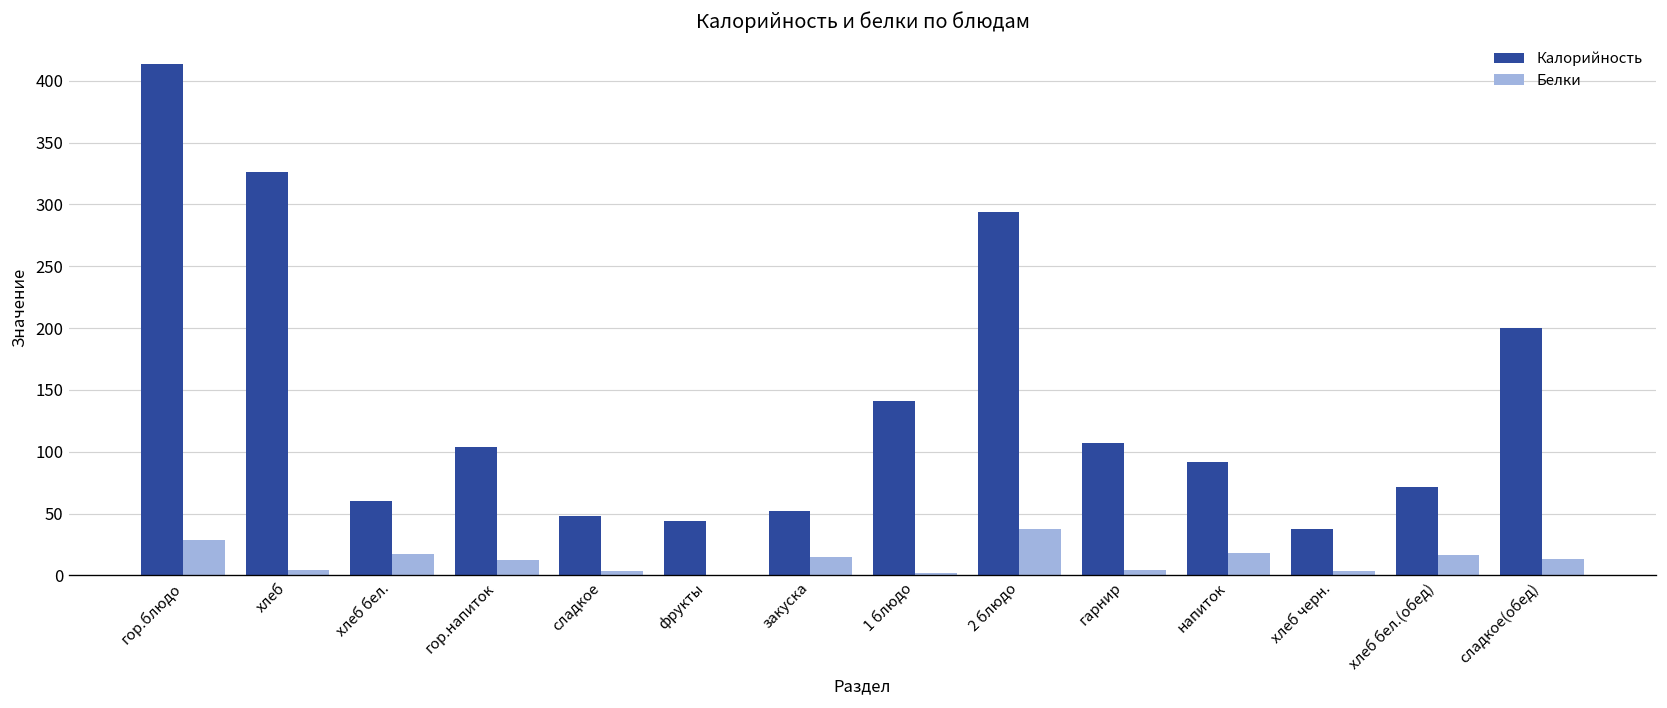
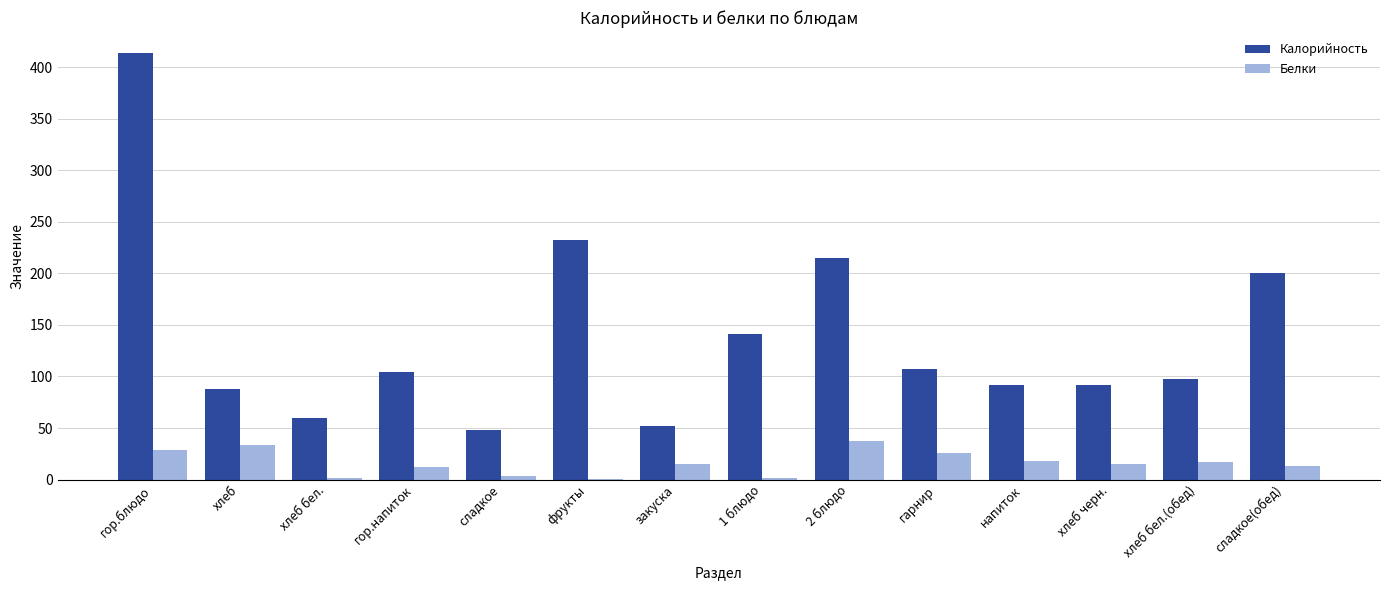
Калорийность, хлеб: 326 -> 88
Белки, хлеб: 5 -> 34
Белки, хлеб бел.: 17 -> 2
Калорийность, фрукты: 44 -> 233
Калорийность, 2 блюдо: 294 -> 215
Белки, гарнир: 5 -> 26
Калорийность, хлеб черн.: 38 -> 92
Белки, хлеб черн.: 3 -> 15
Калорийность, хлеб бел.(обед): 72 -> 97
